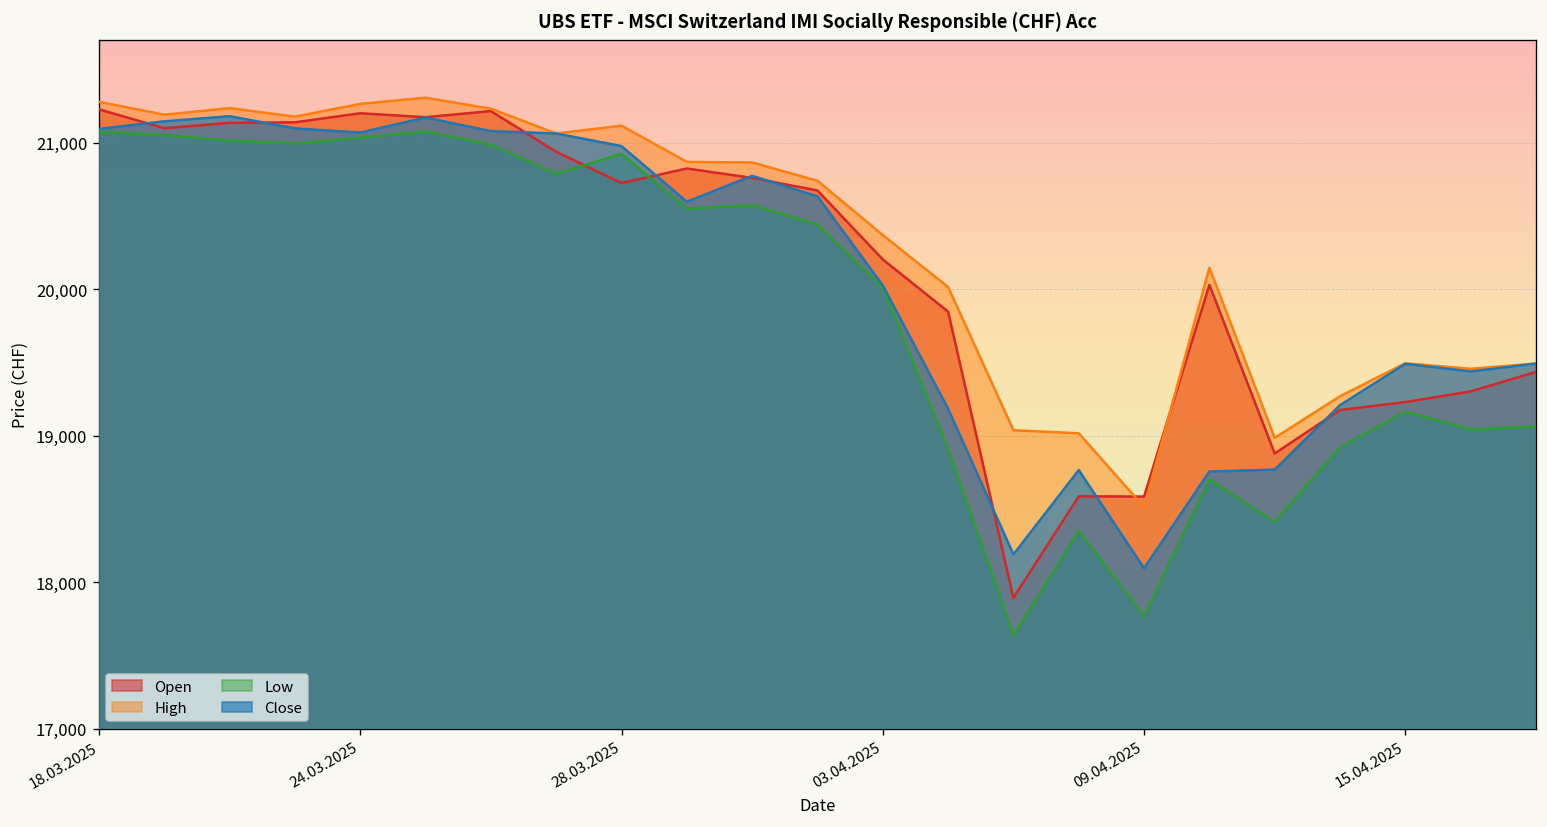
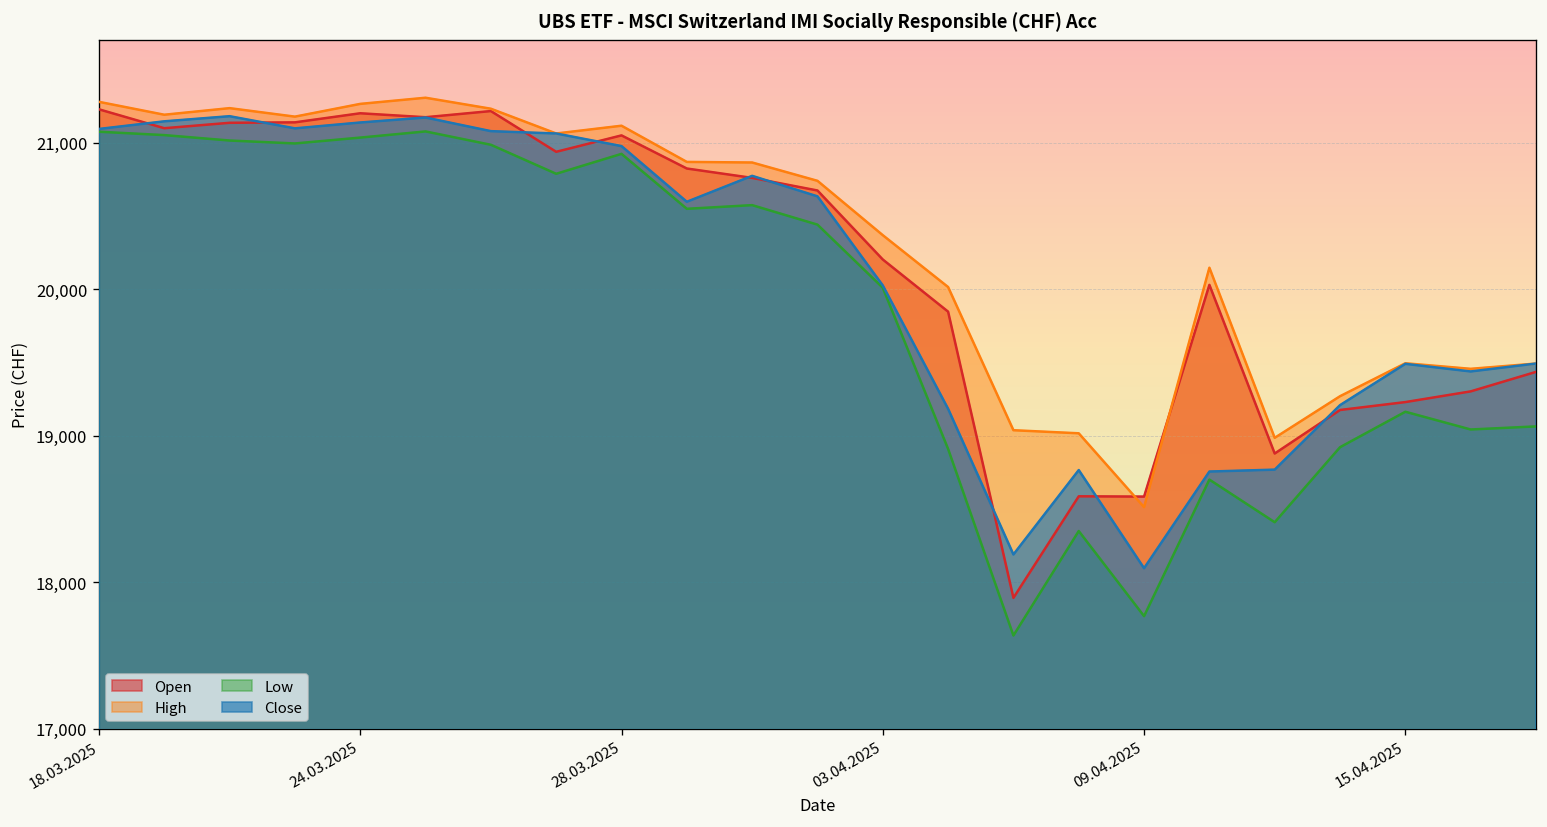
Close, 24.03.2025: 21,070 -> 21,140
Open, 28.03.2025: 20,720 -> 21,050
